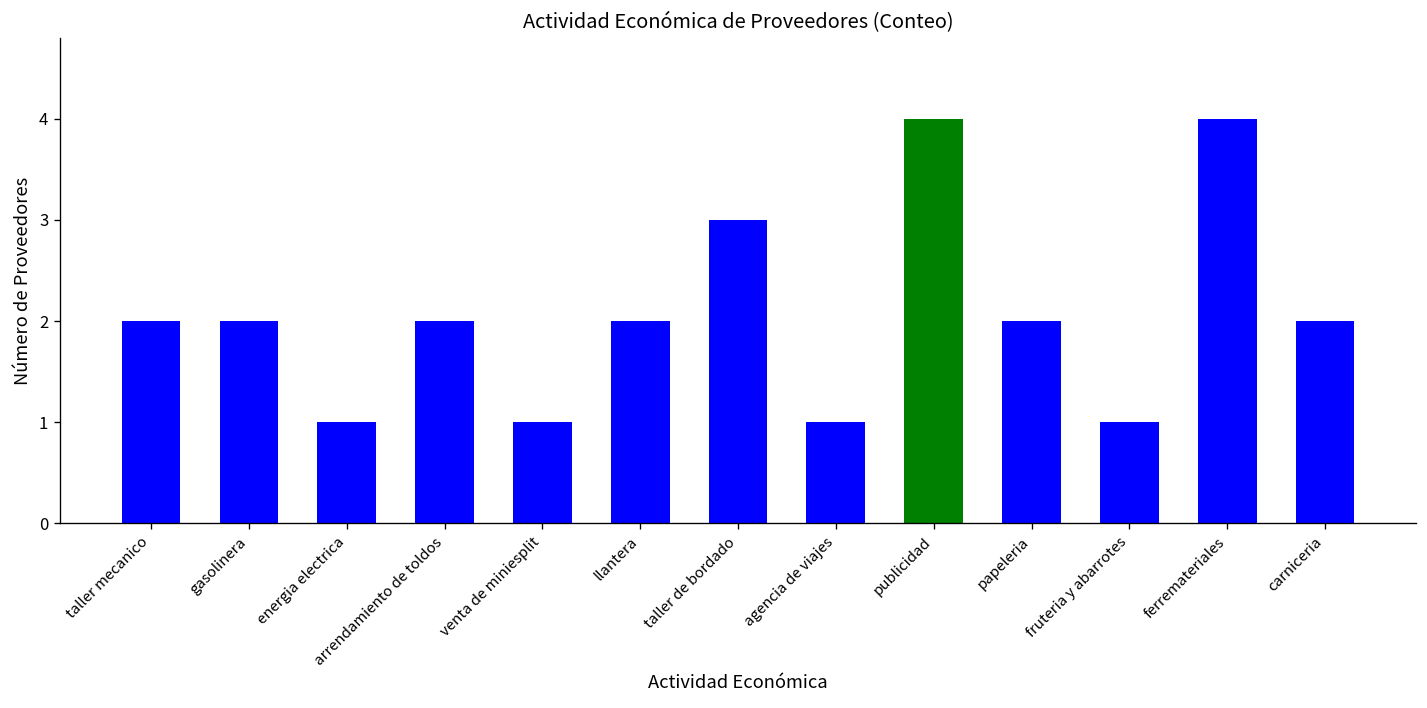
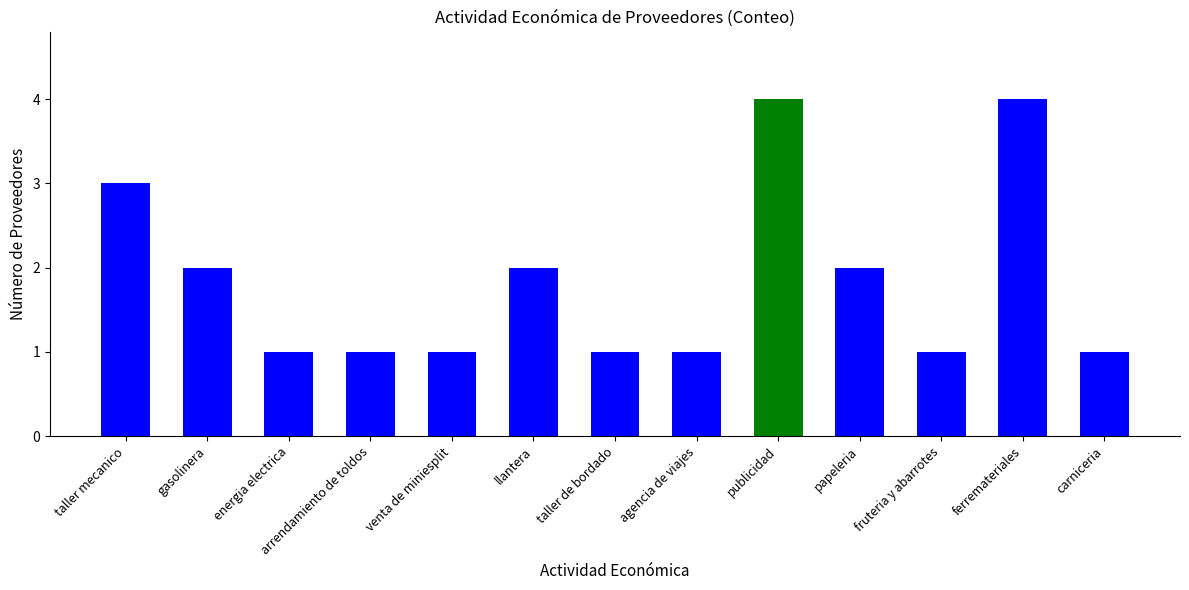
taller mecanico: 2 -> 3
arrendamiento de toldos: 2 -> 1
taller de bordado: 3 -> 1
carniceria: 2 -> 1
